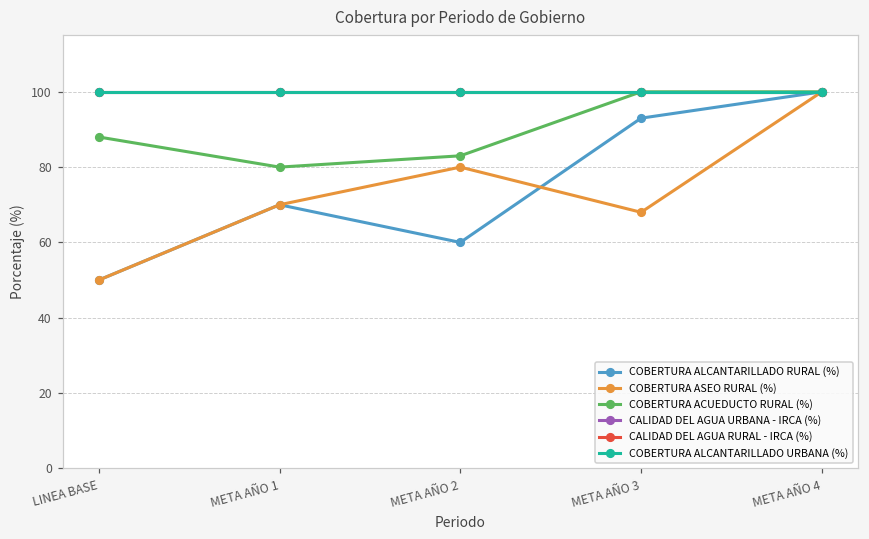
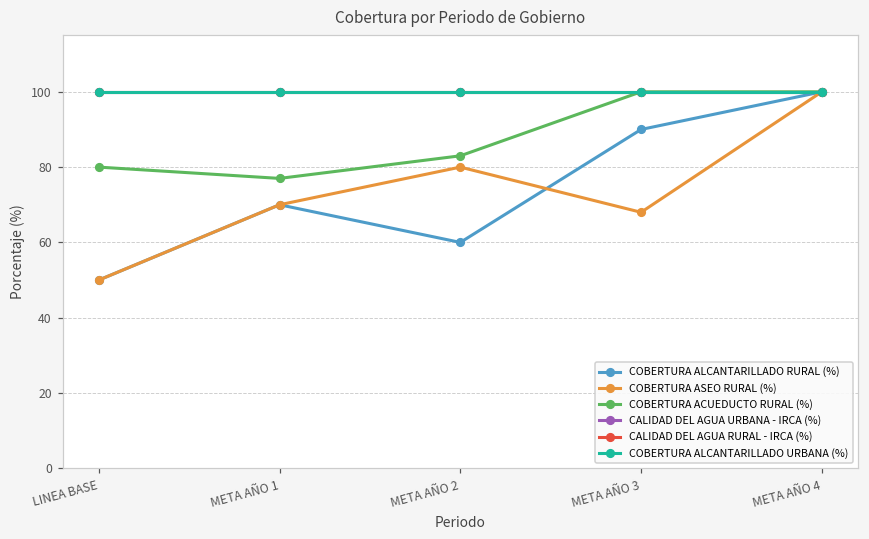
COBERTURA ACUEDUCTO RURAL (%), LINEA BASE: 88 -> 80
COBERTURA ACUEDUCTO RURAL (%), META AÑO 1: 80 -> 77
COBERTURA ALCANTARILLADO RURAL (%), META AÑO 3: 93 -> 90
